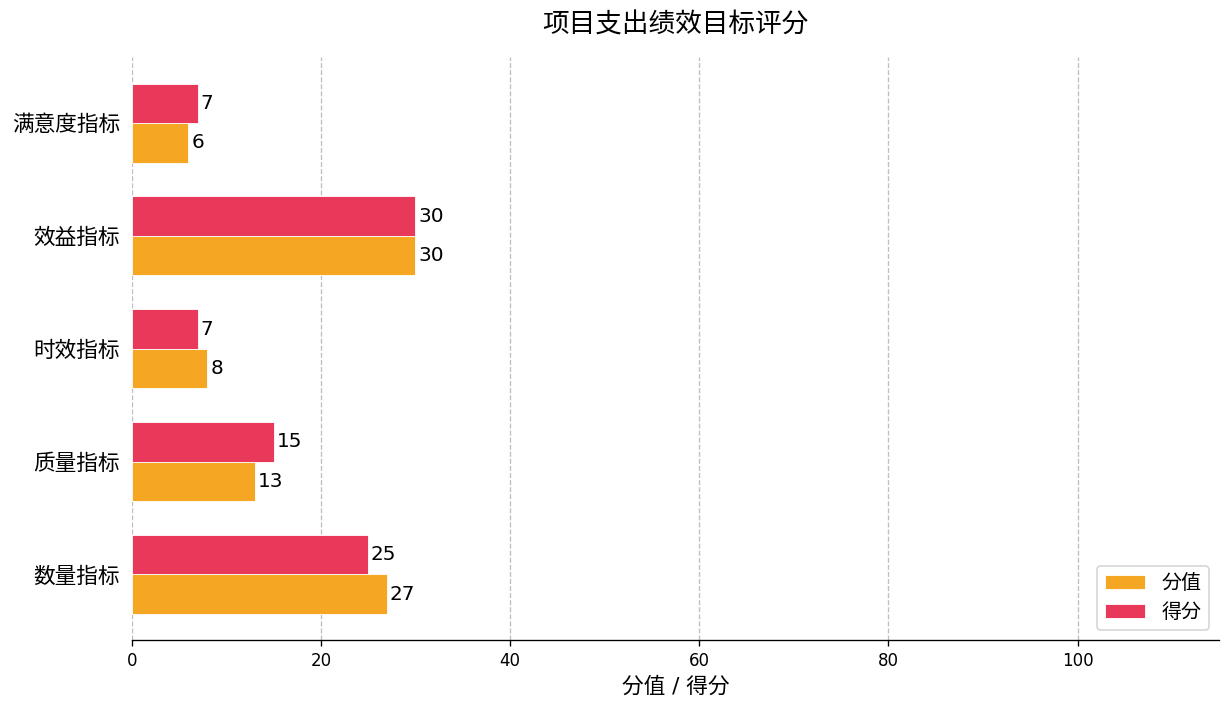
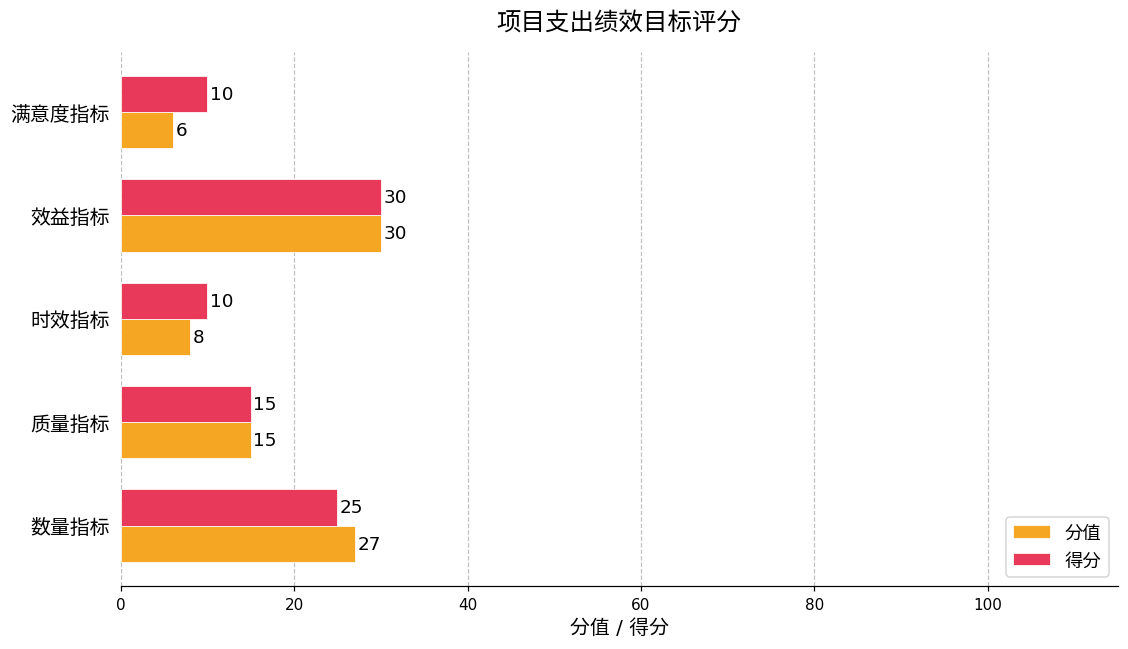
得分, 满意度指标: 7 -> 10
得分, 时效指标: 7 -> 10
分值, 质量指标: 13 -> 15
